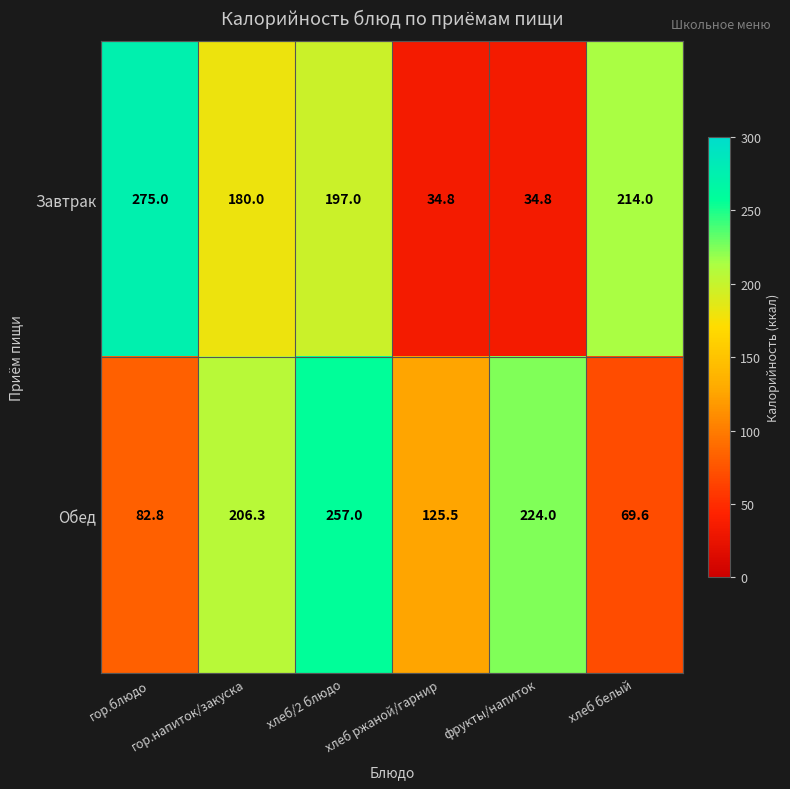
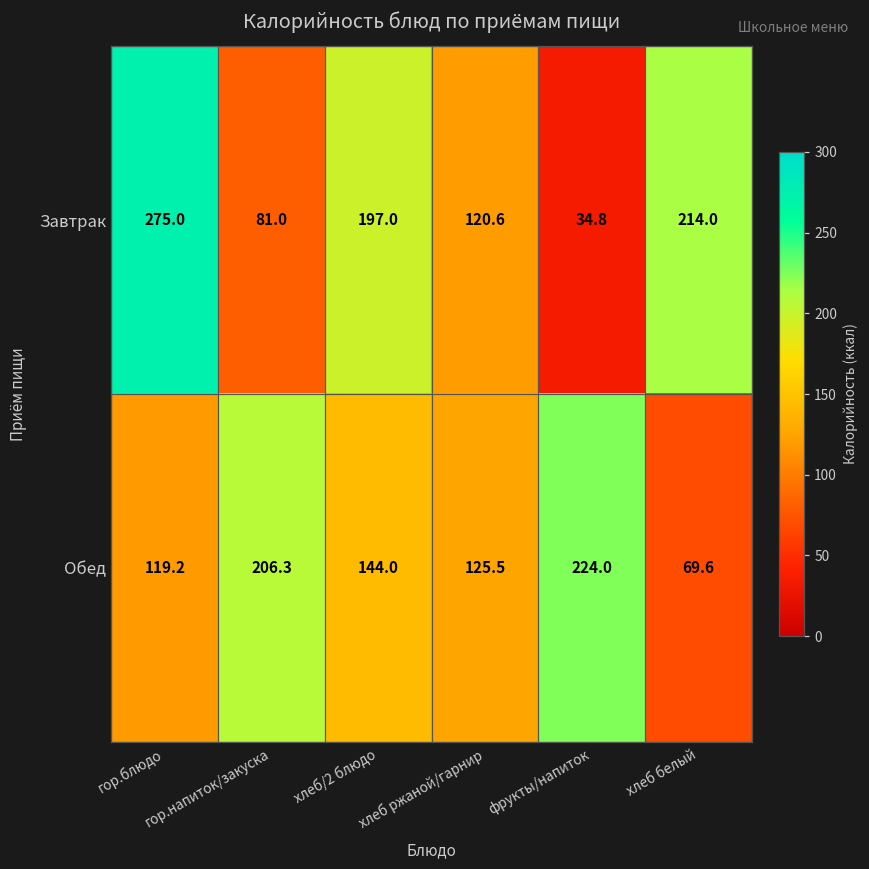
Завтрак, гор.напиток/закуска: 180.0 -> 81.0
Завтрак, хлеб ржаной/гарнир: 34.8 -> 120.6
Обед, гор.блюдо: 82.8 -> 119.2
Обед, хлеб/2 блюдо: 257.0 -> 144.0
